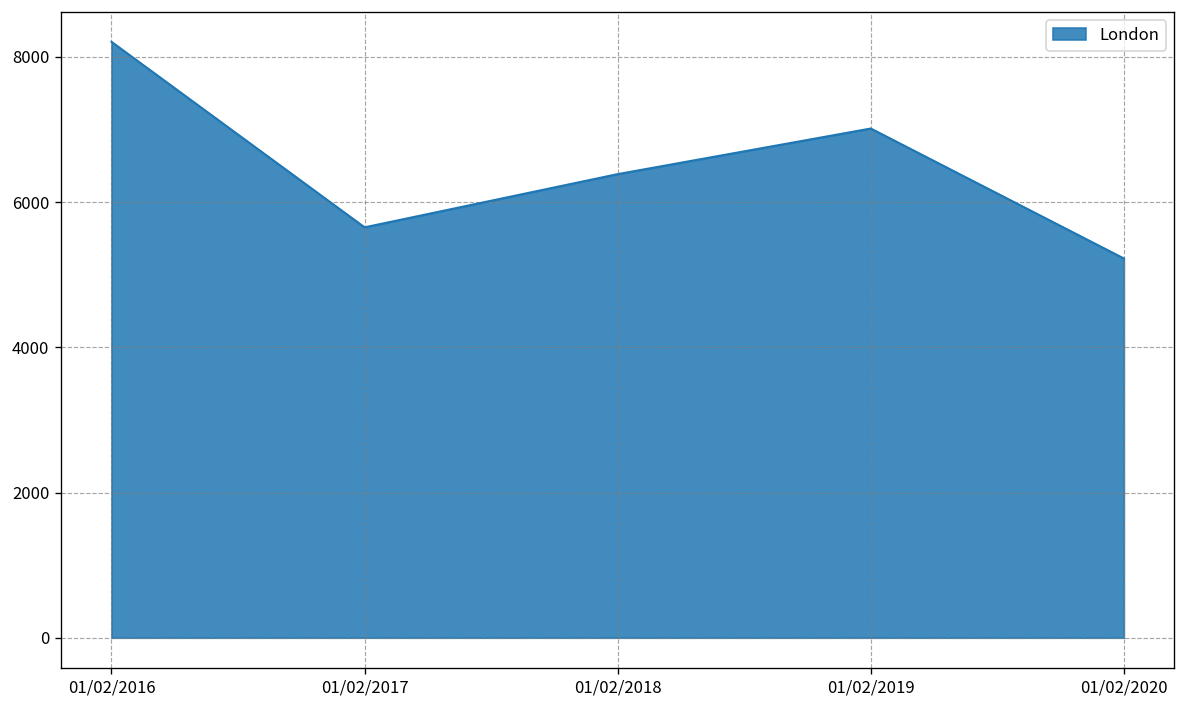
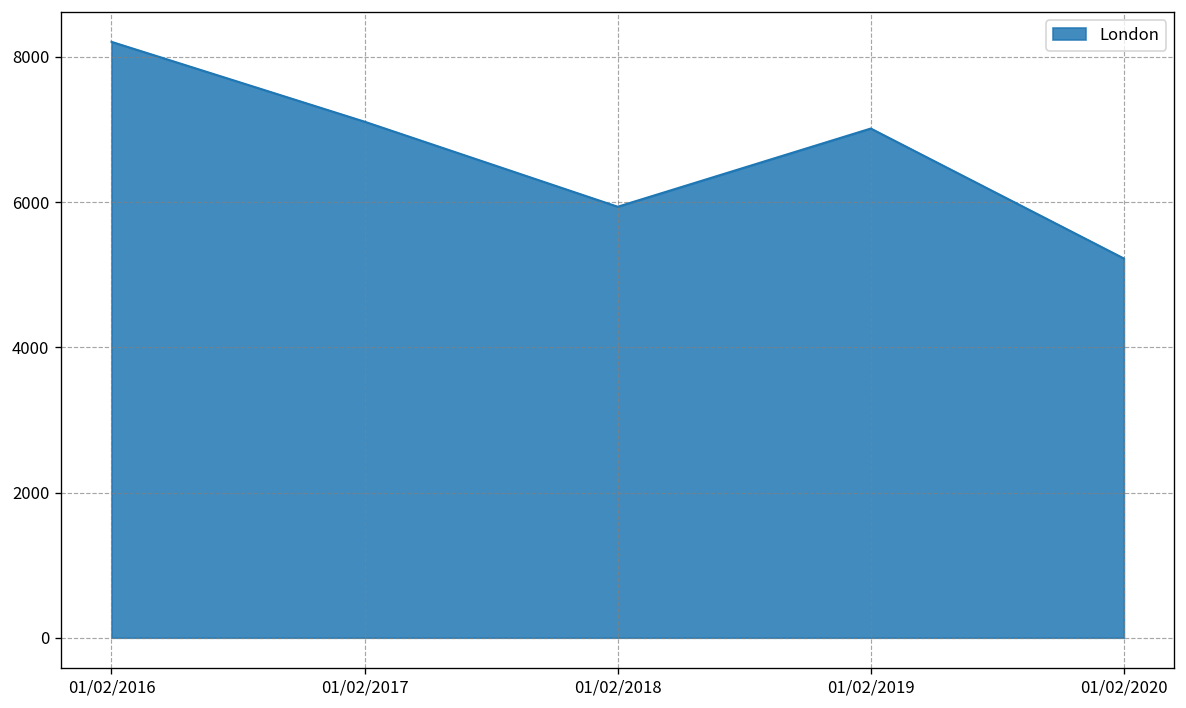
01/02/2017: 5700 -> 7100
01/02/2018: 6400 -> 5900
